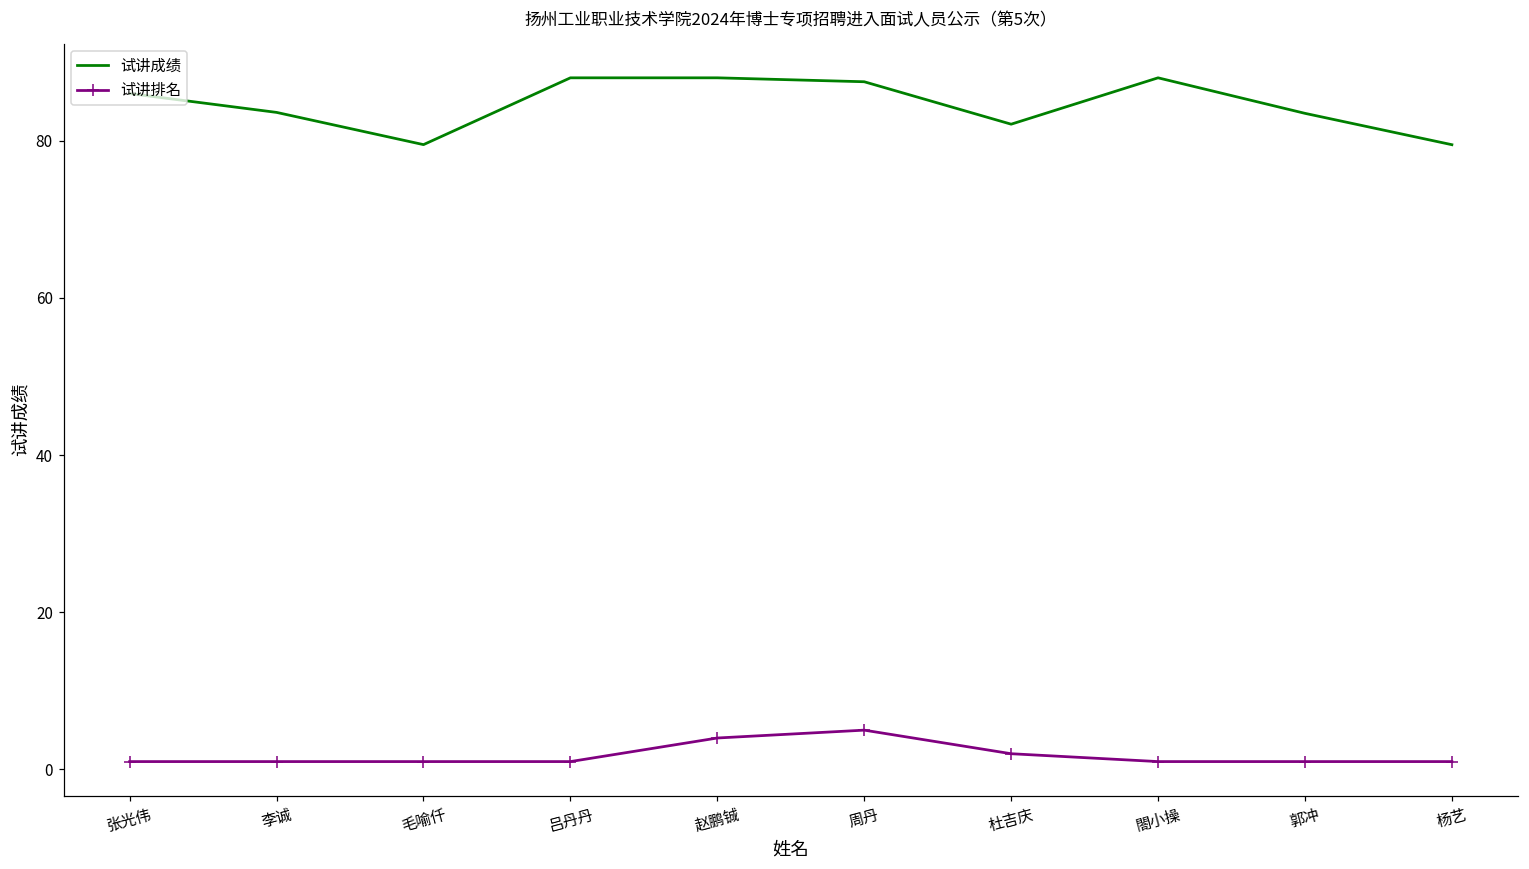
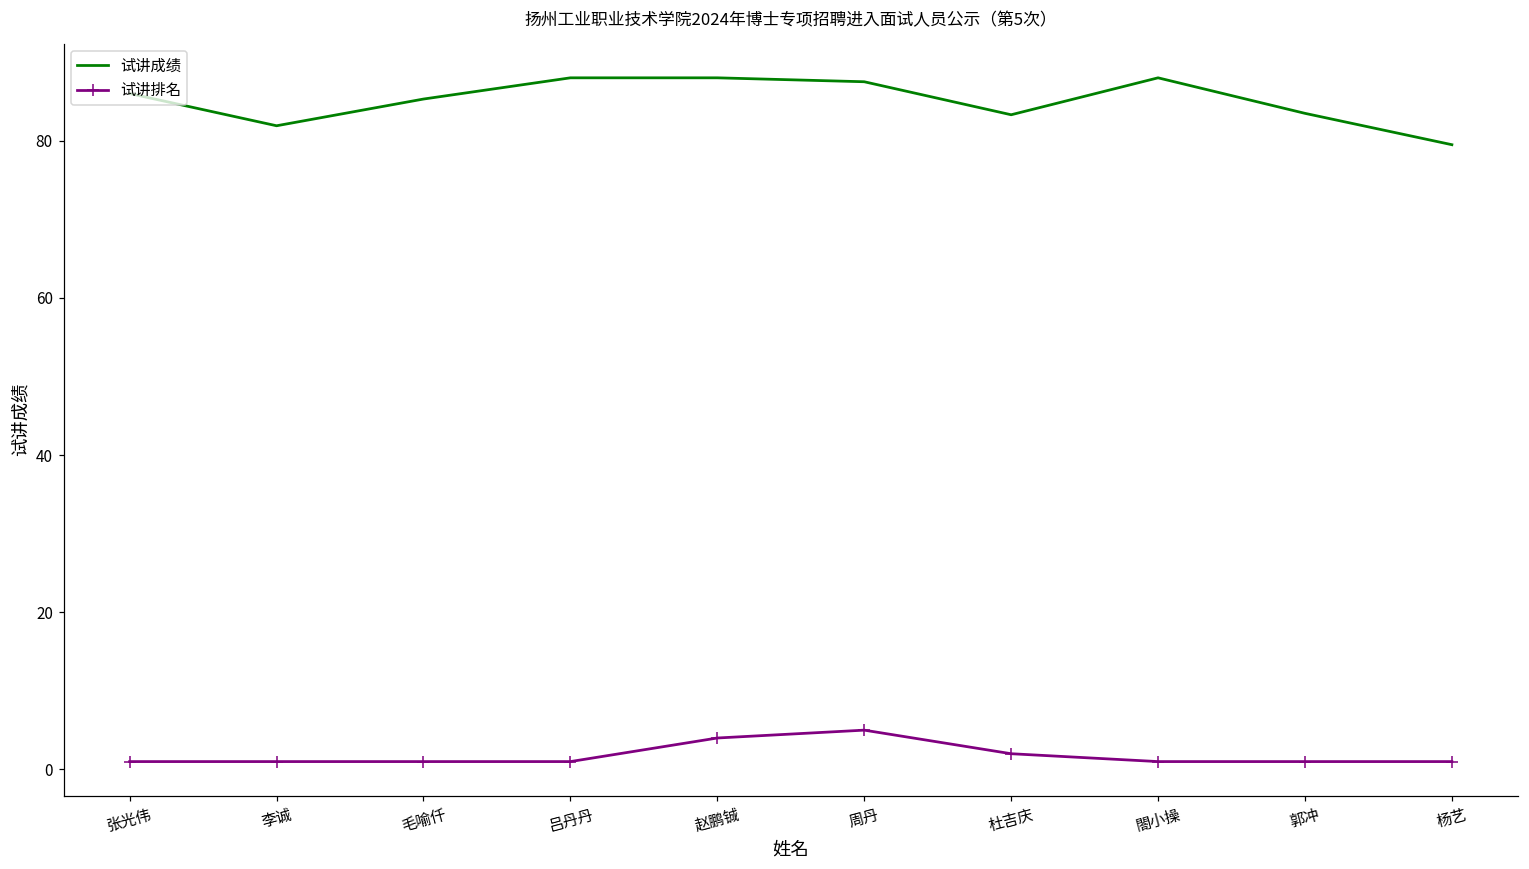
试讲成绩, 李诚: 84 -> 82
试讲成绩, 毛喻仟: 80 -> 85
试讲成绩, 杜吉庆: 82 -> 83
